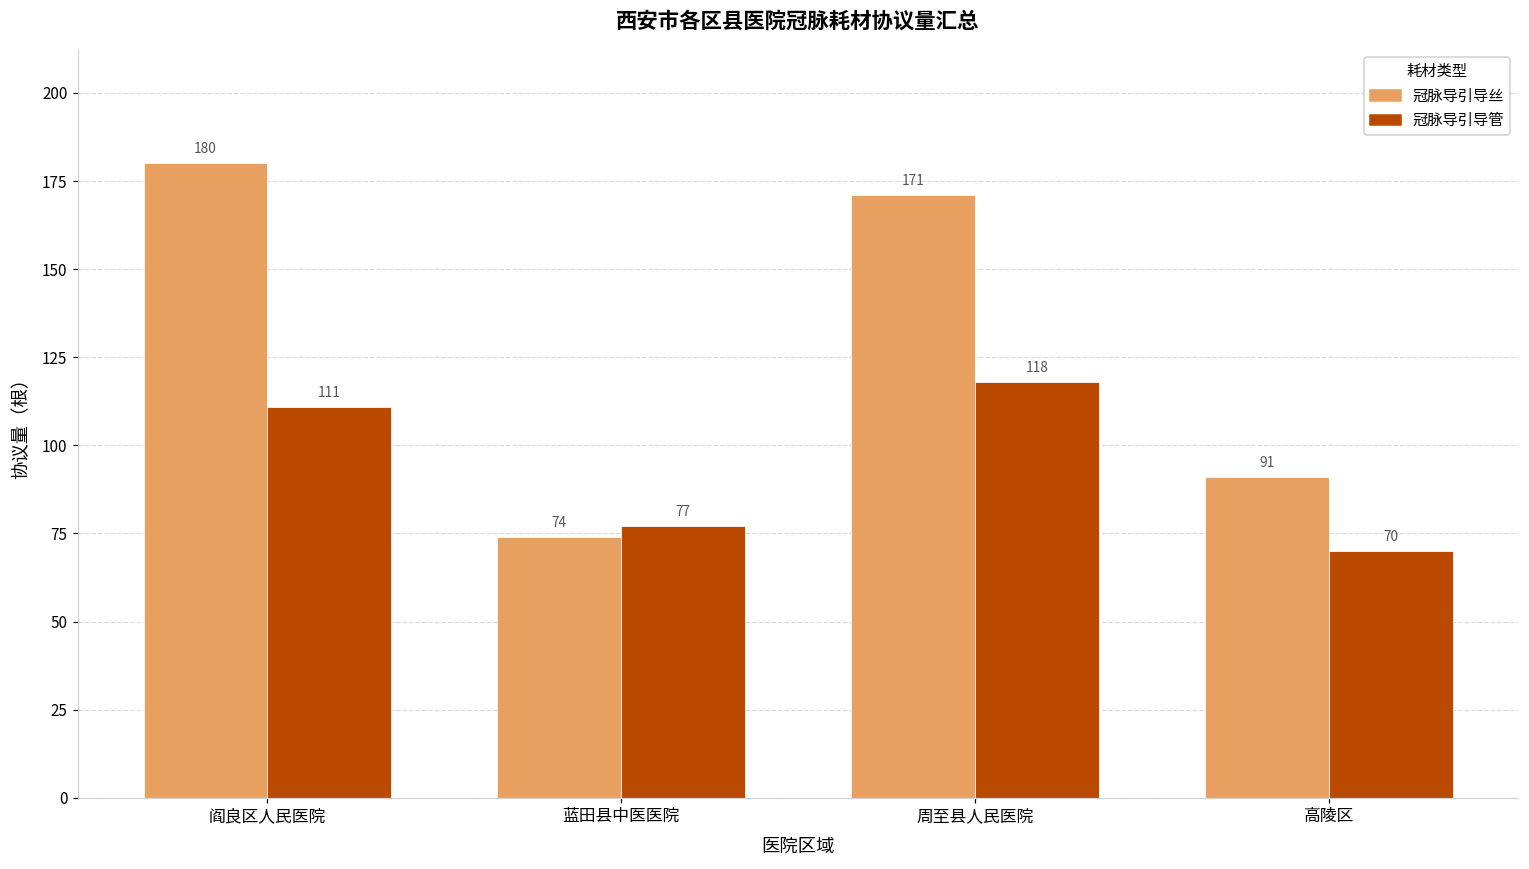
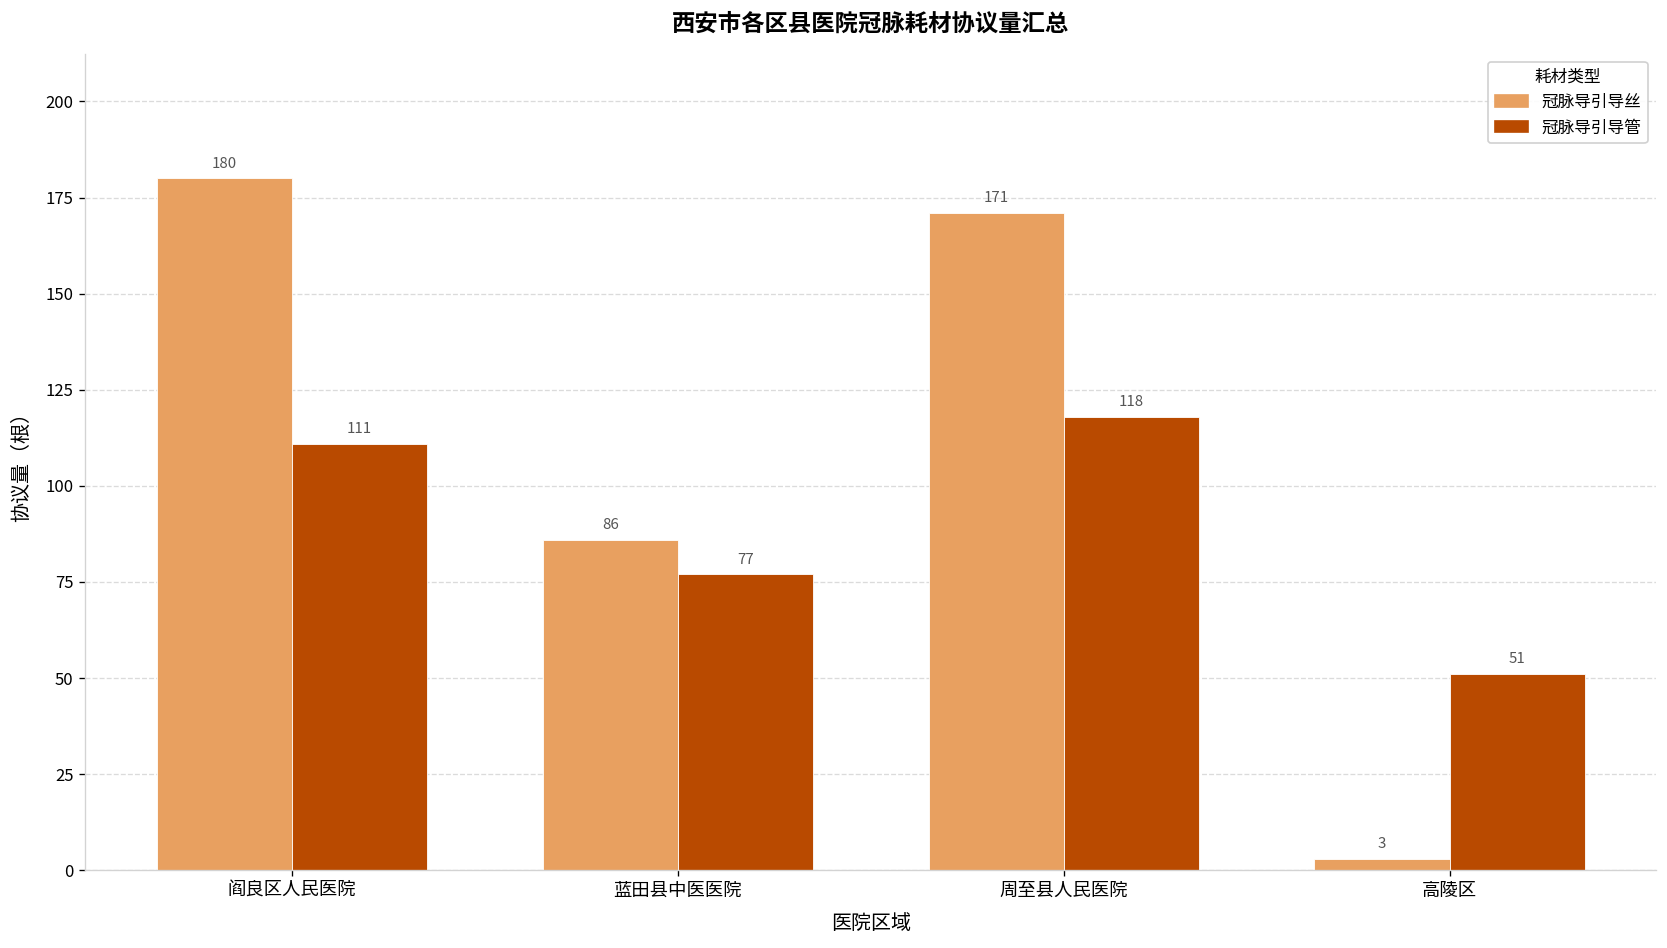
冠脉导引导丝, 蓝田县中医医院: 74 -> 86
冠脉导引导丝, 高陵区: 91 -> 3
冠脉导引导管, 高陵区: 70 -> 51
